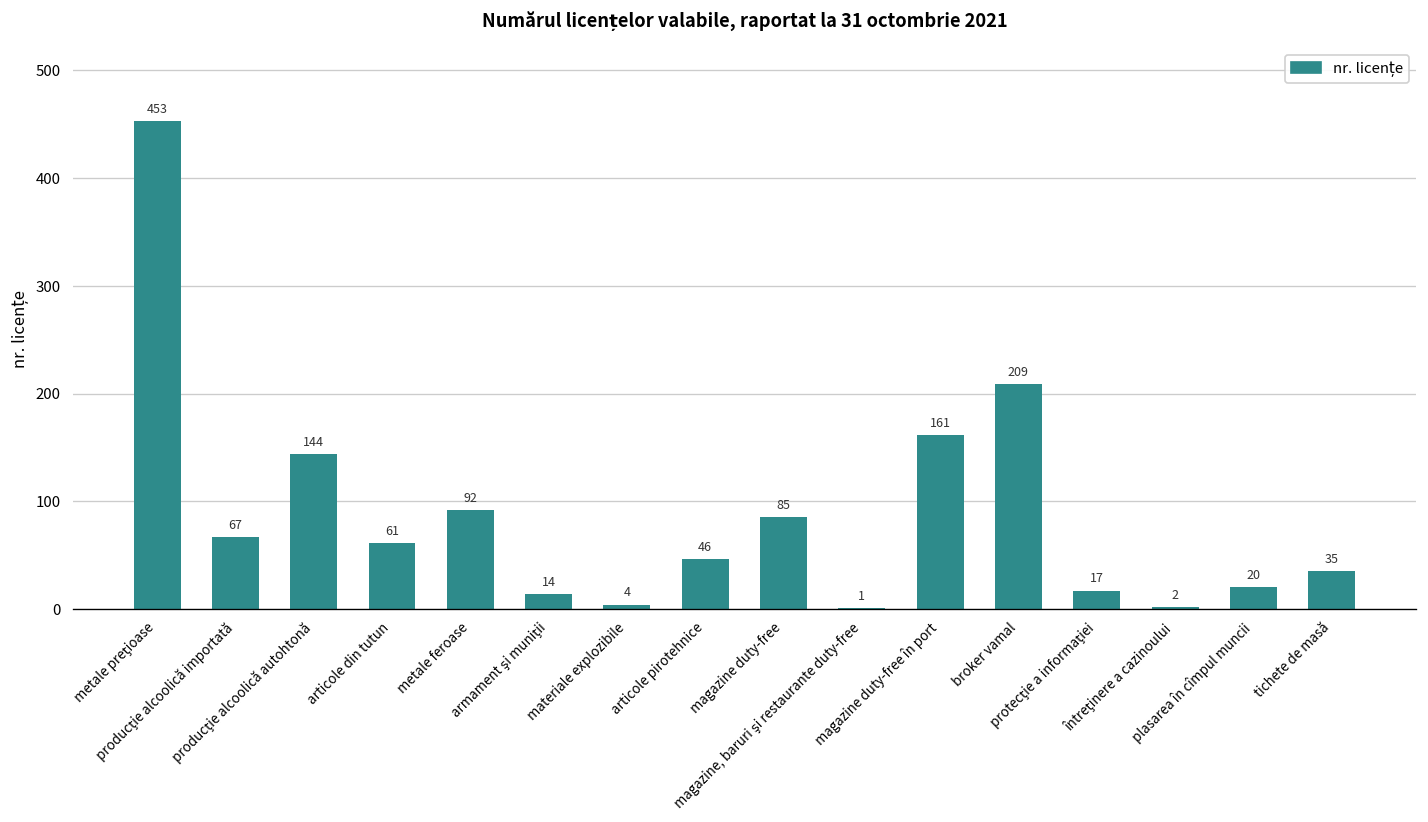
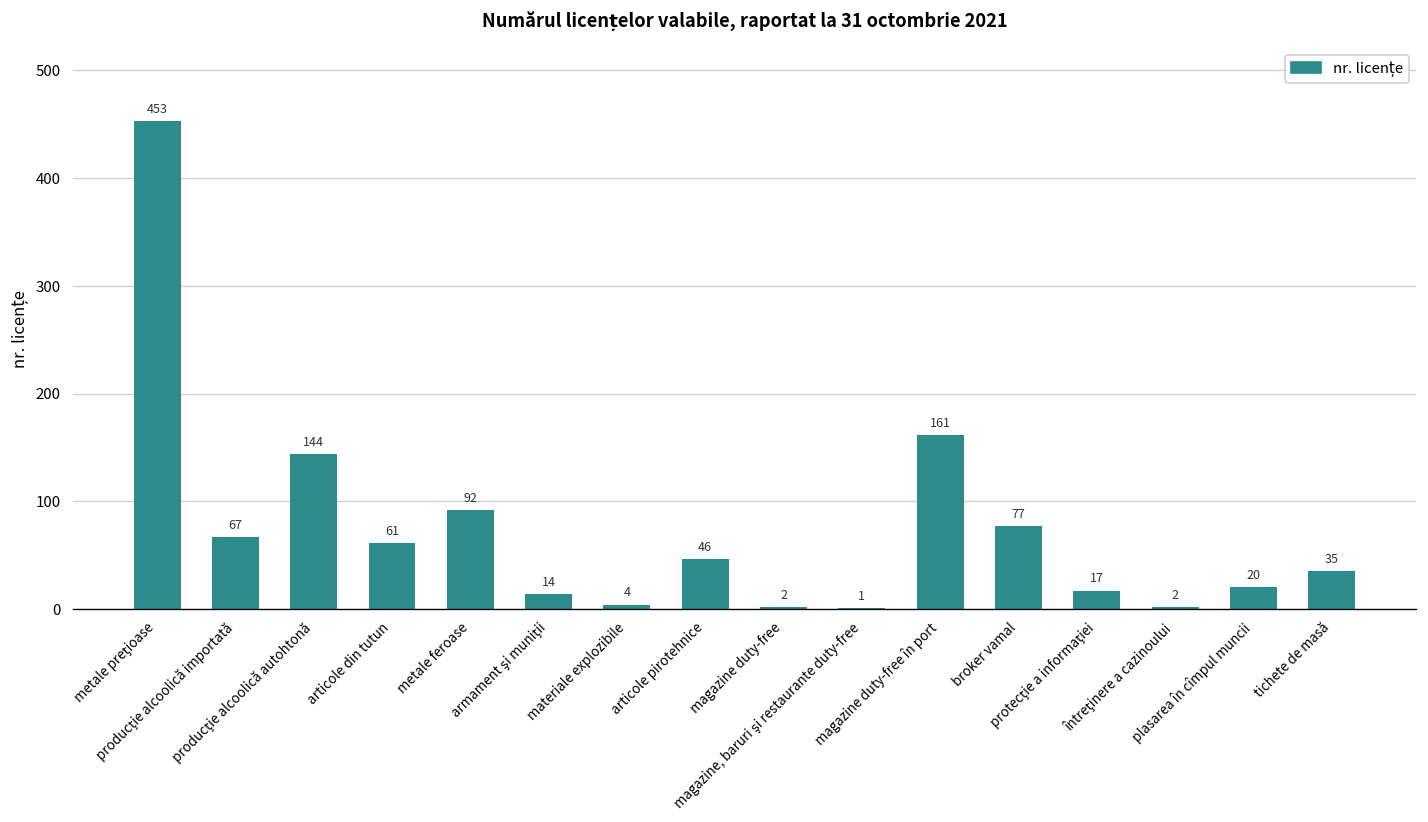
magazine duty-free: 85 -> 2
broker vamal: 209 -> 77
